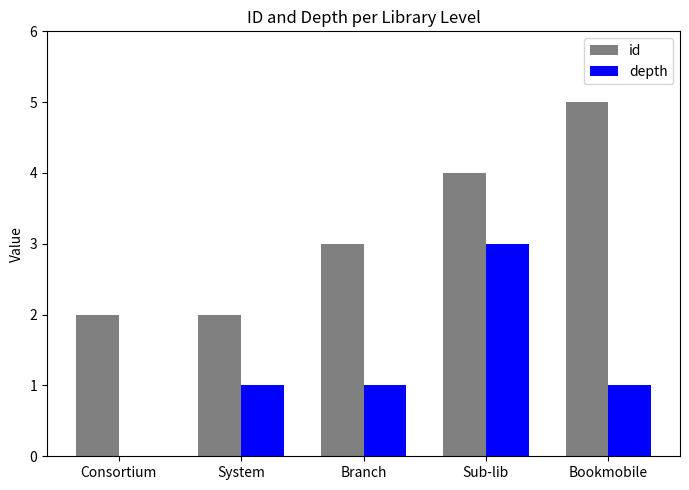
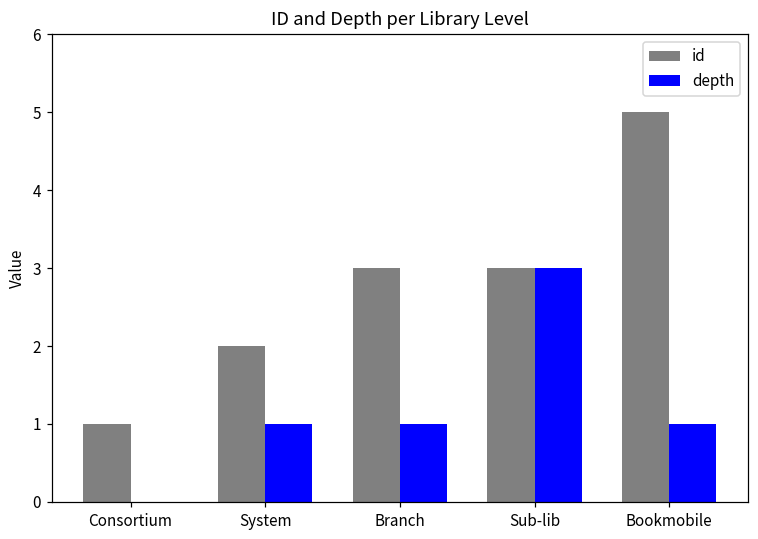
id, Consortium: 2 -> 1
id, Sub-lib: 4 -> 3
